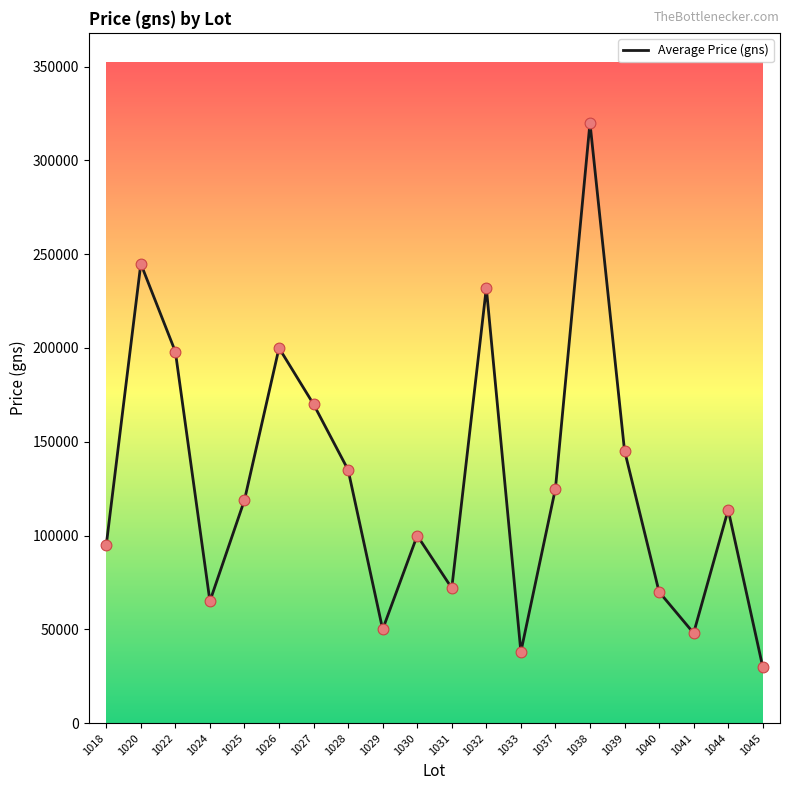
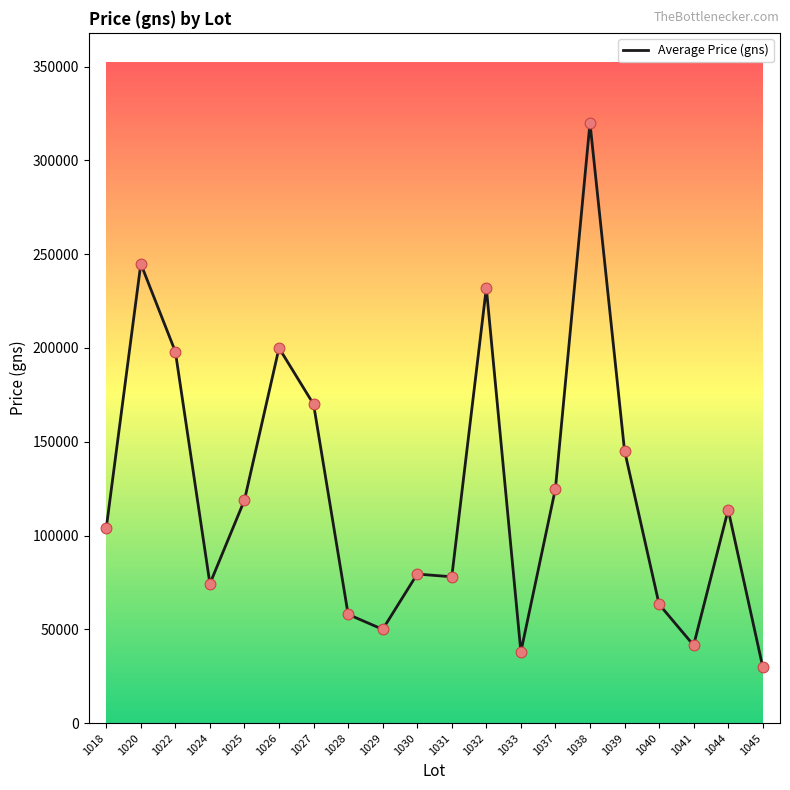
1018: 95000 -> 104000
1024: 65000 -> 74000
1028: 135000 -> 58000
1030: 100000 -> 79000
1031: 72000 -> 78000
1040: 70000 -> 63000
1041: 48000 -> 42000
